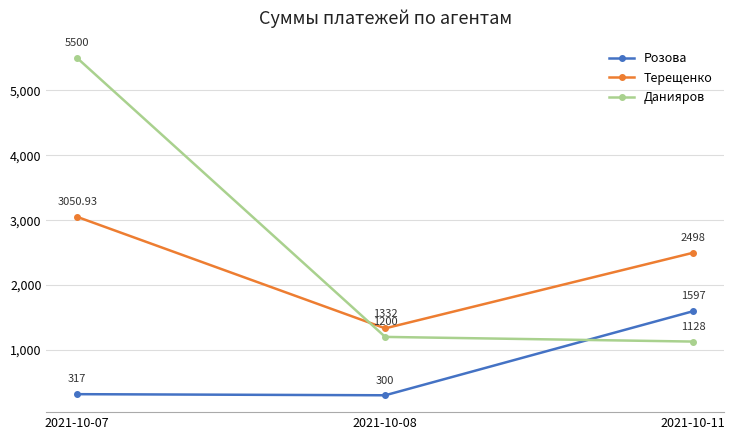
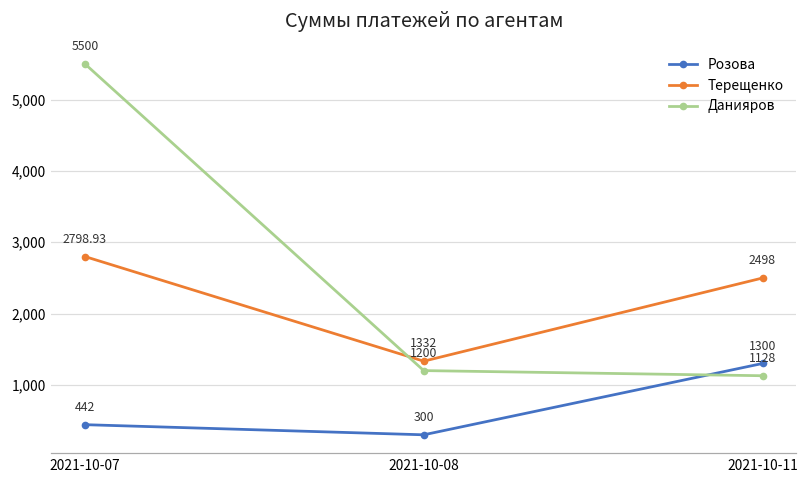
Розова, 2021-10-07: 317 -> 442
Терещенко, 2021-10-07: 3050.93 -> 2798.93
Розова, 2021-10-11: 1597 -> 1300
